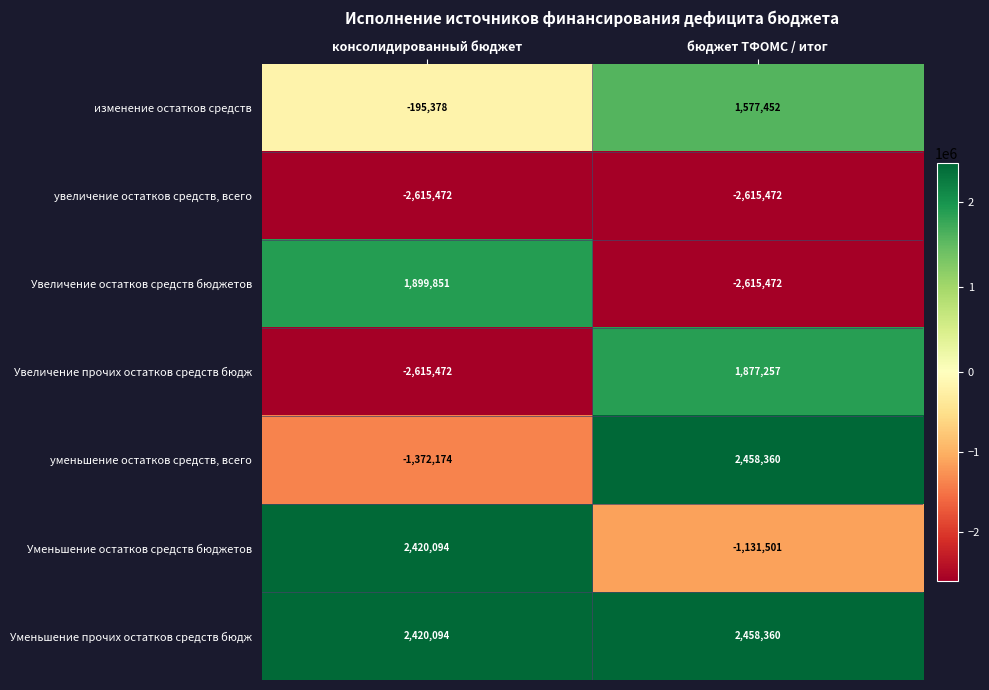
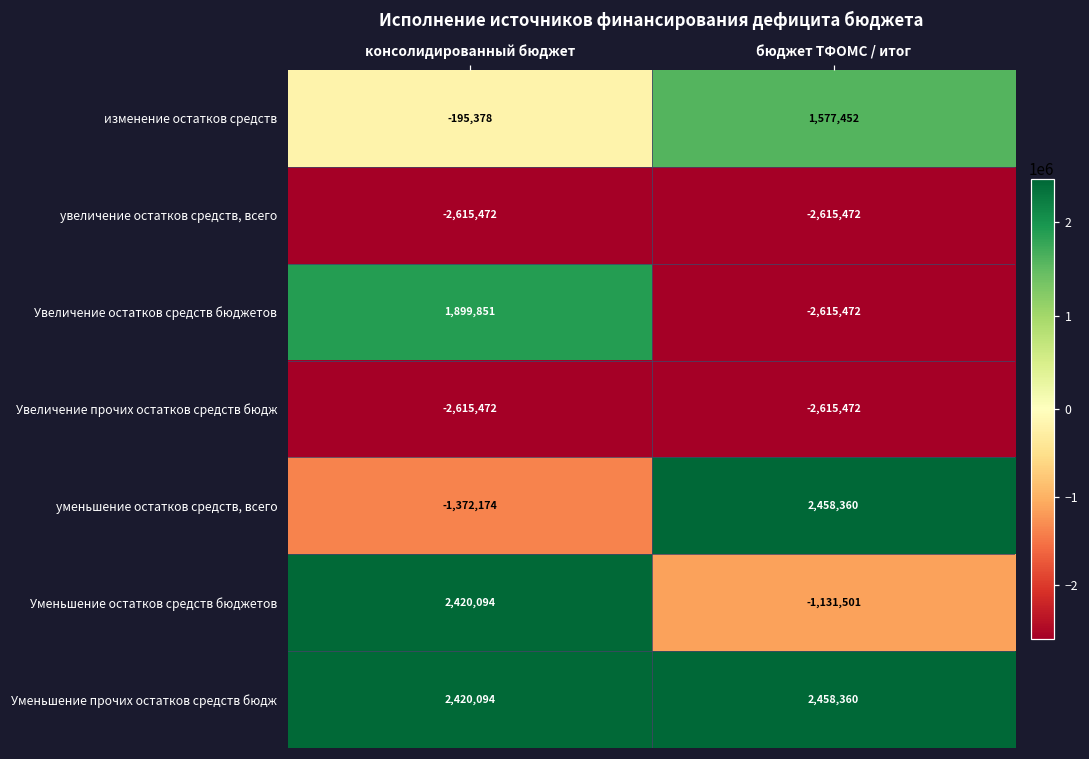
Увеличение прочих остатков средств бюдж, бюджет ТФОМС / итог: 1,877,257 -> -2,615,472
